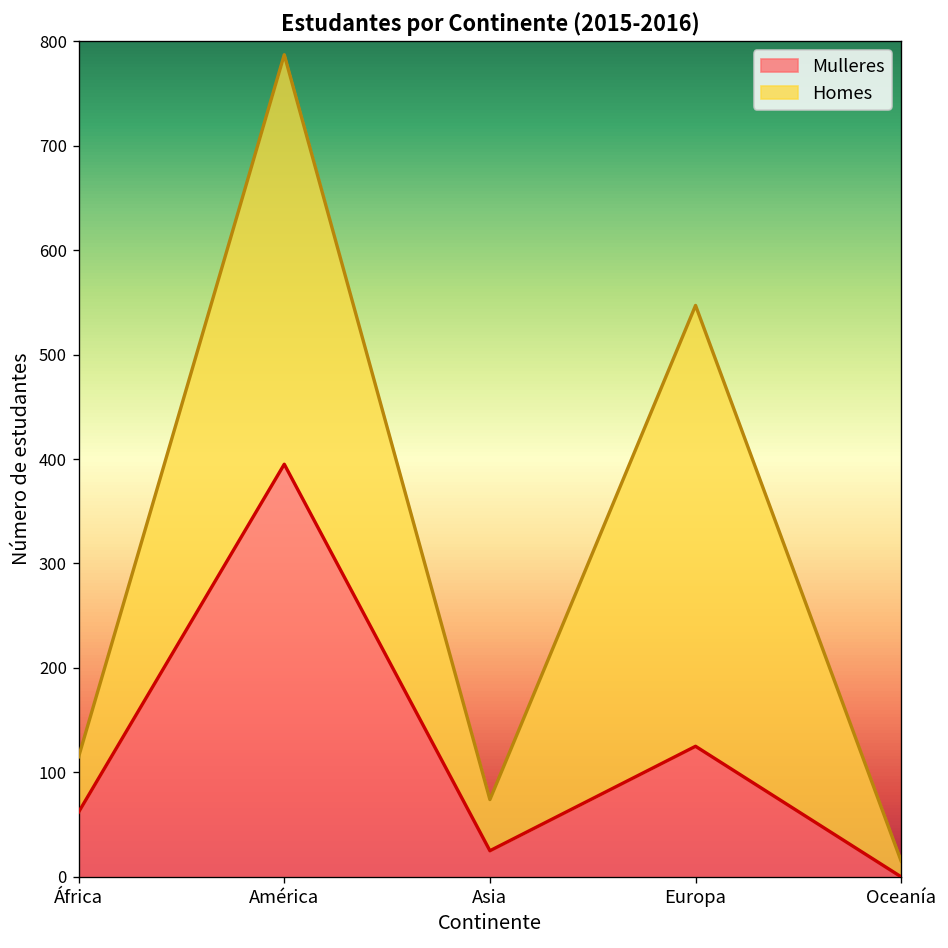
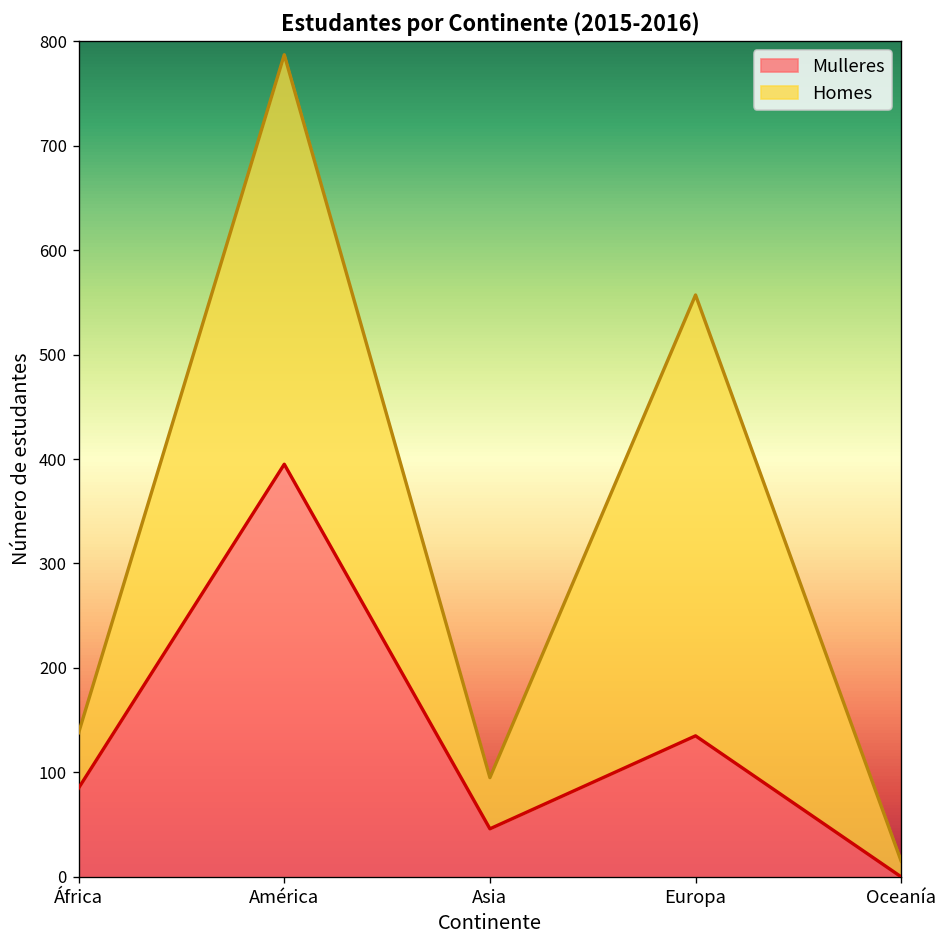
Mulleres, África: 60 -> 90
Mulleres, Asia: 30 -> 50
Mulleres, Europa: 130 -> 140
